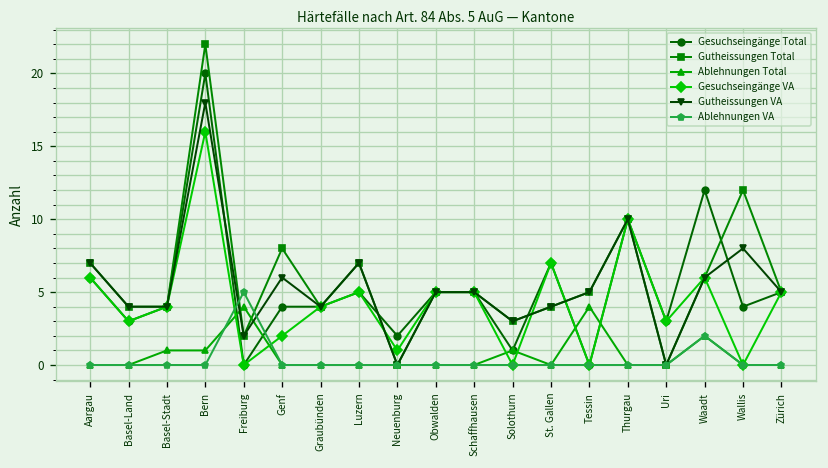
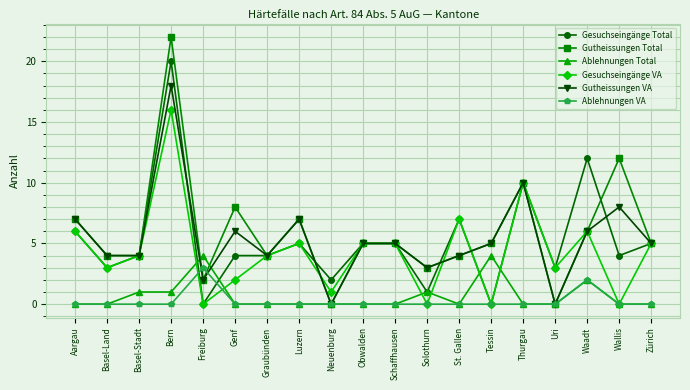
Ablehnungen VA, Freiburg: 5 -> 3
